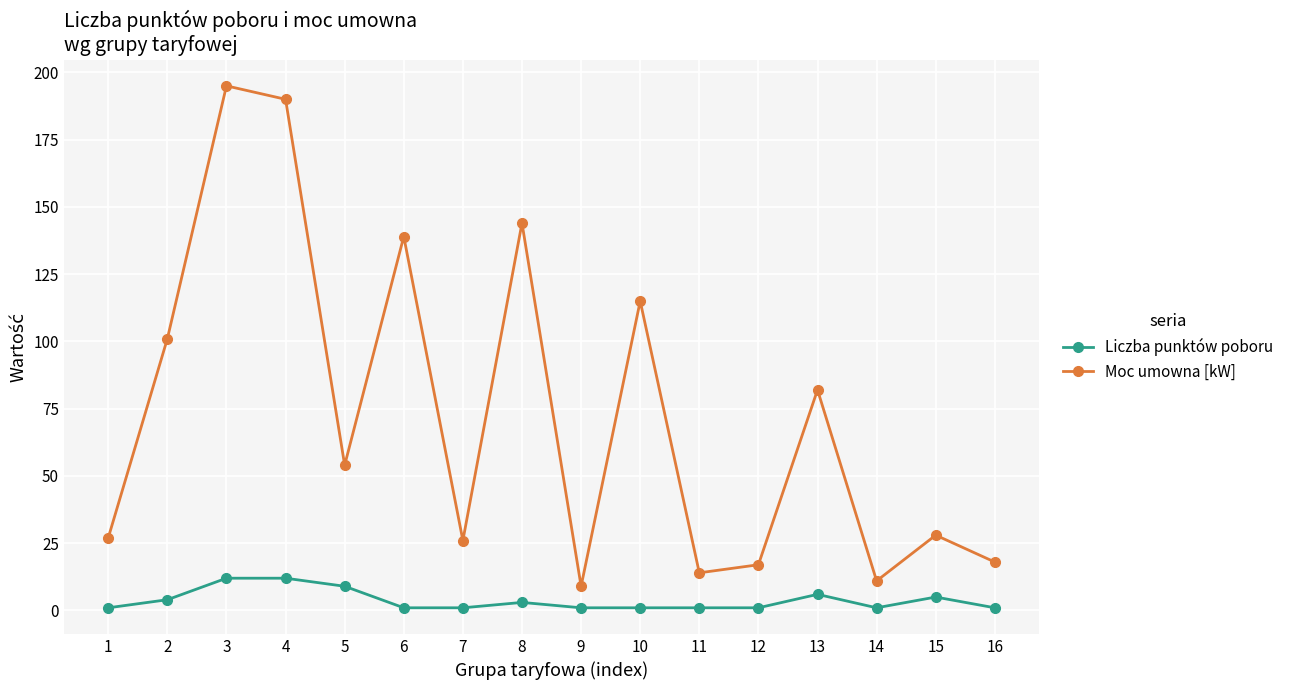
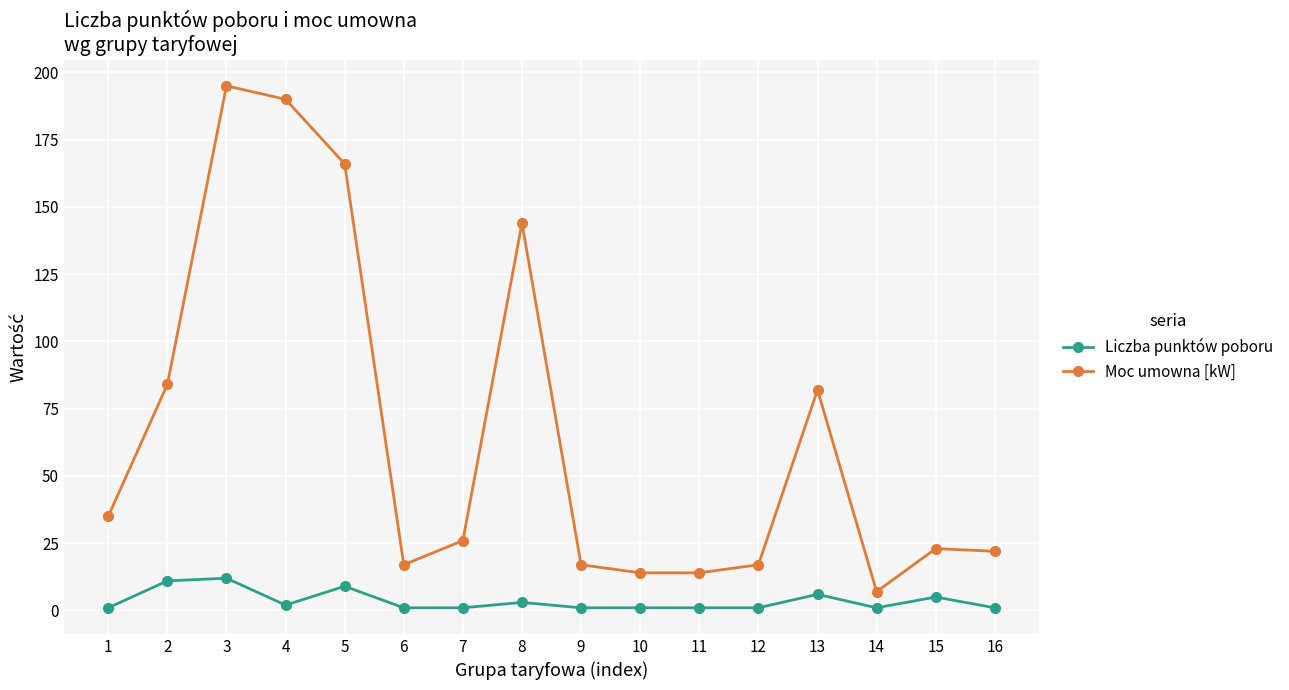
Moc umowna [kW], 1: 27 -> 35
Liczba punktów poboru, 2: 4 -> 11
Moc umowna [kW], 2: 101 -> 84
Liczba punktów poboru, 4: 12 -> 2
Moc umowna [kW], 5: 54 -> 166
Moc umowna [kW], 6: 139 -> 17
Moc umowna [kW], 9: 9 -> 17
Moc umowna [kW], 10: 115 -> 14
Moc umowna [kW], 14: 11 -> 7
Moc umowna [kW], 15: 28 -> 23
Moc umowna [kW], 16: 18 -> 22
